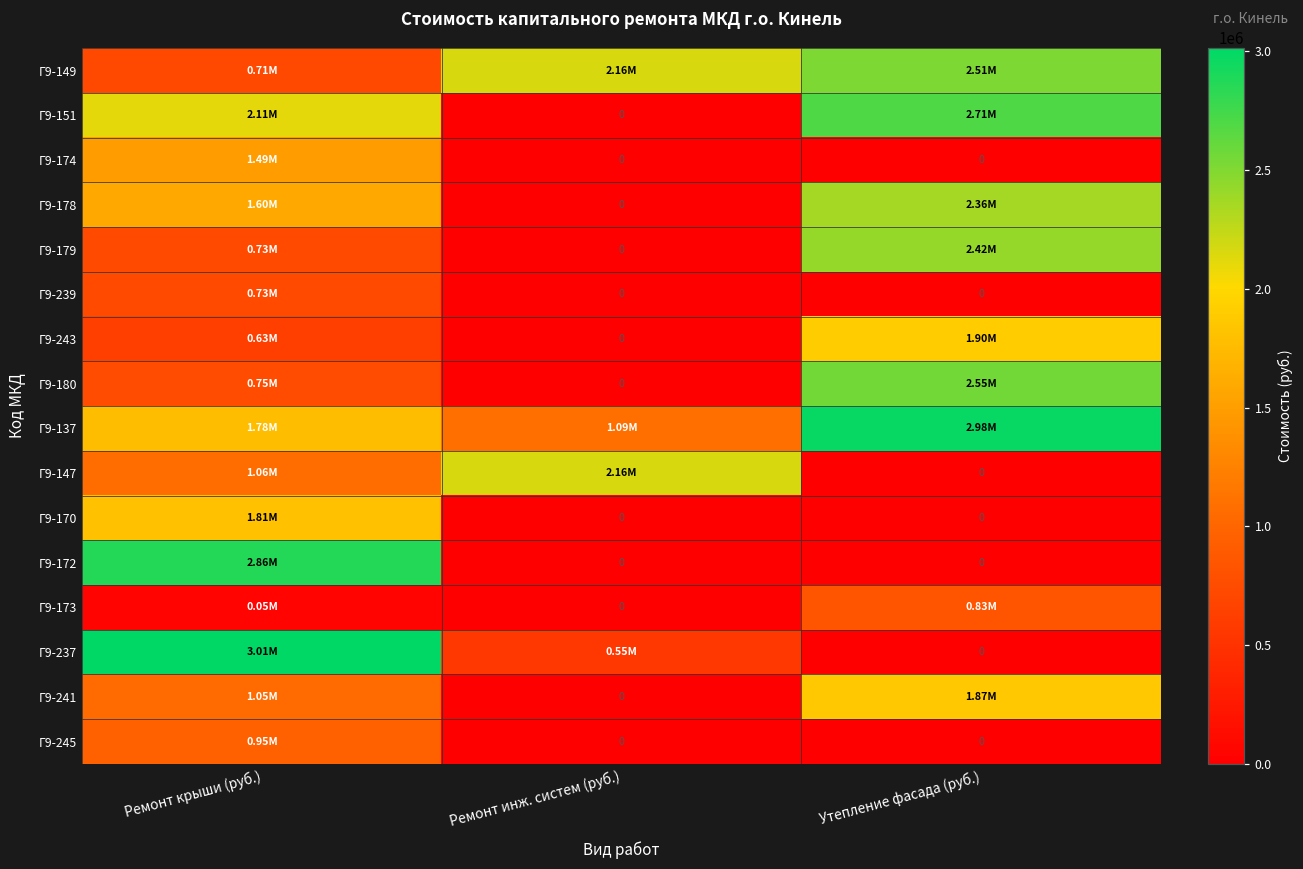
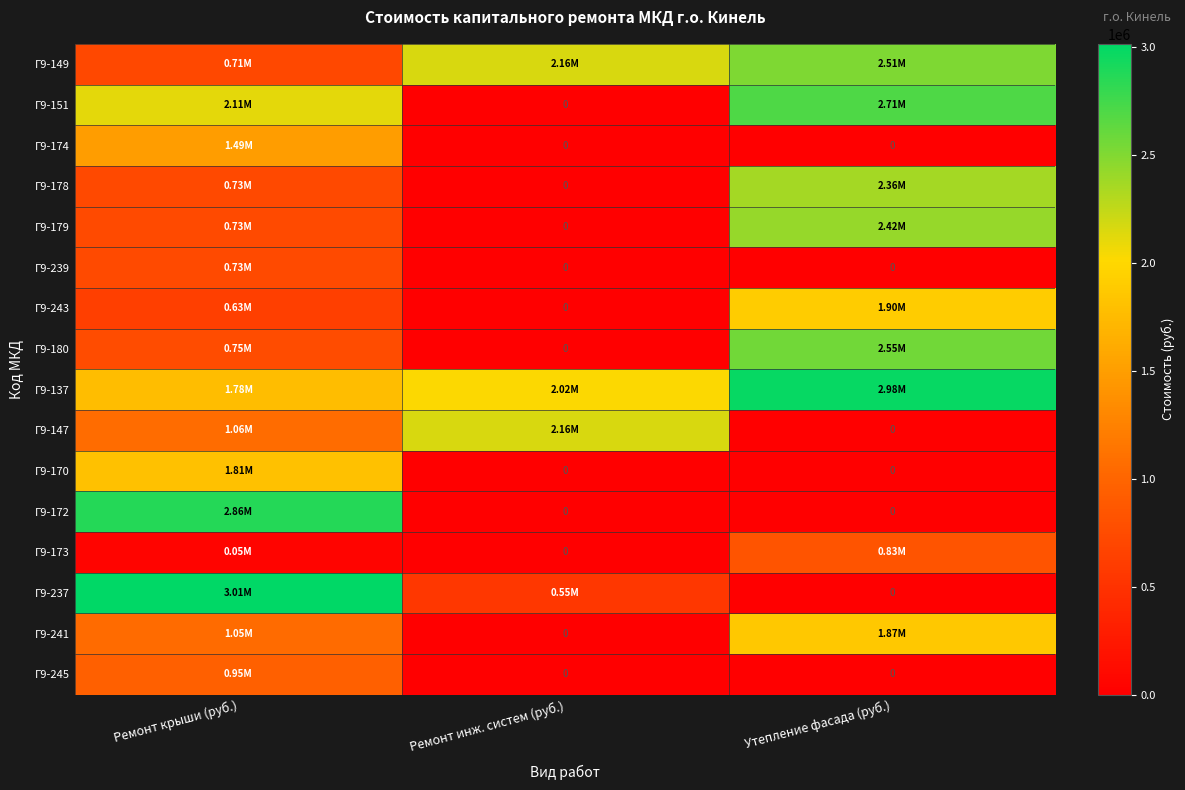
Г9-178, Ремонт крыши (руб.): 1.60M -> 0.73M
Г9-137, Ремонт инж. систем (руб.): 1.09M -> 2.02M
